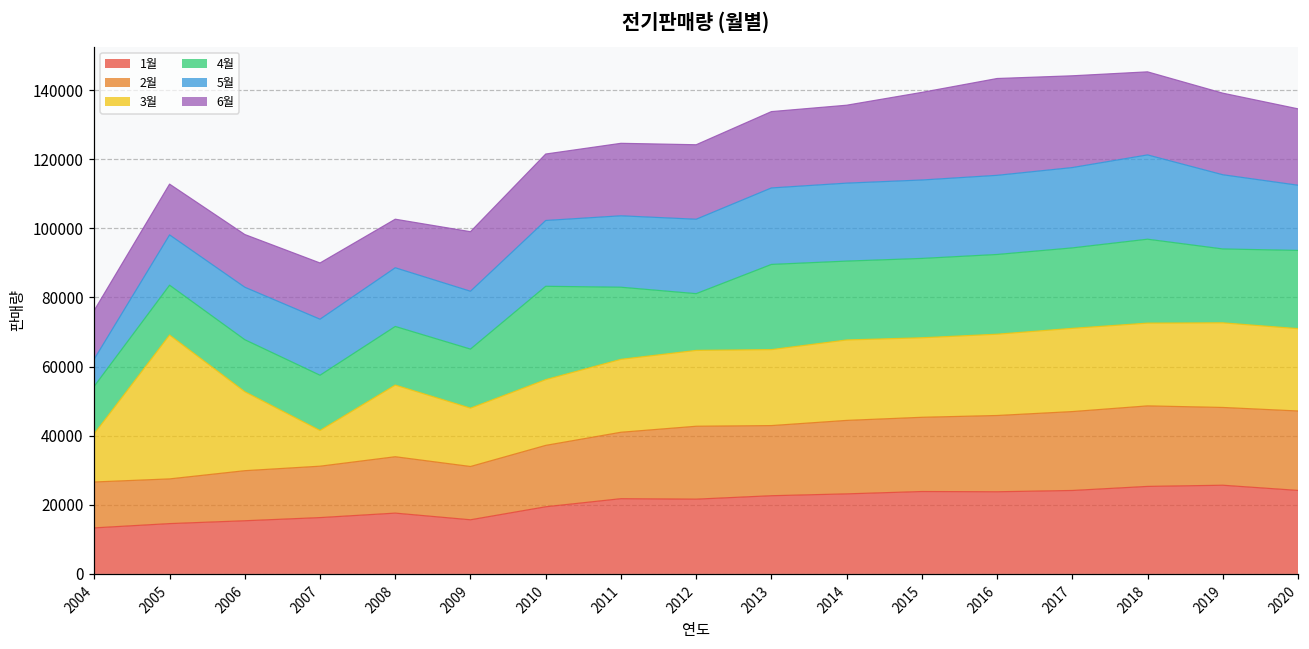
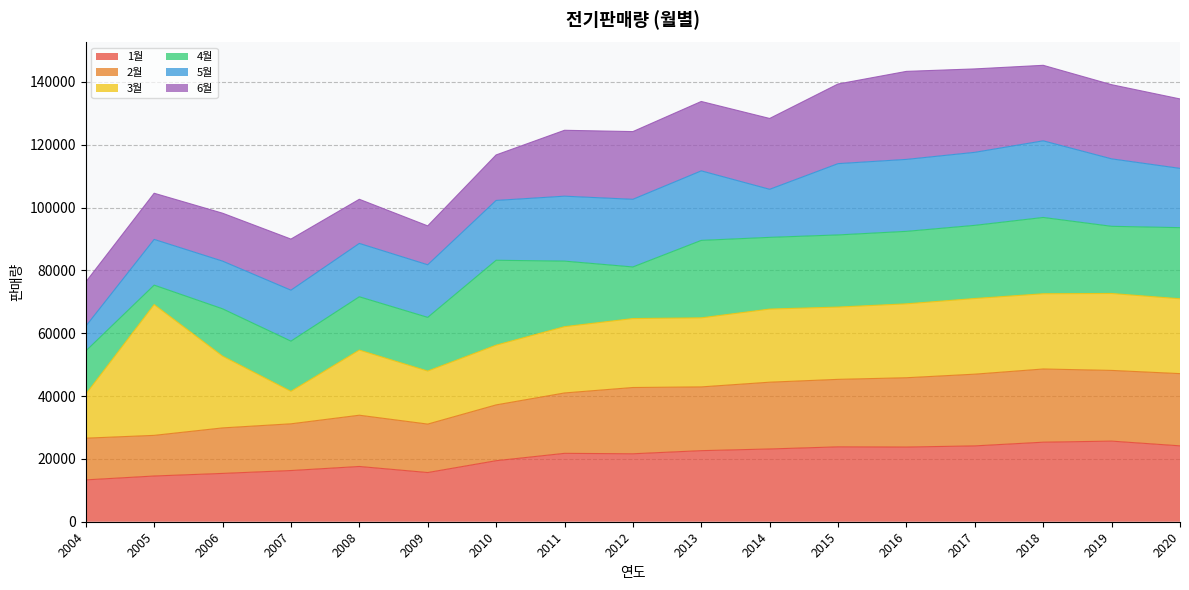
4월, 2005: 14000 -> 6000
6월, 2009: 17000 -> 12000
6월, 2010: 19000 -> 14000
5월, 2014: 23000 -> 15000
